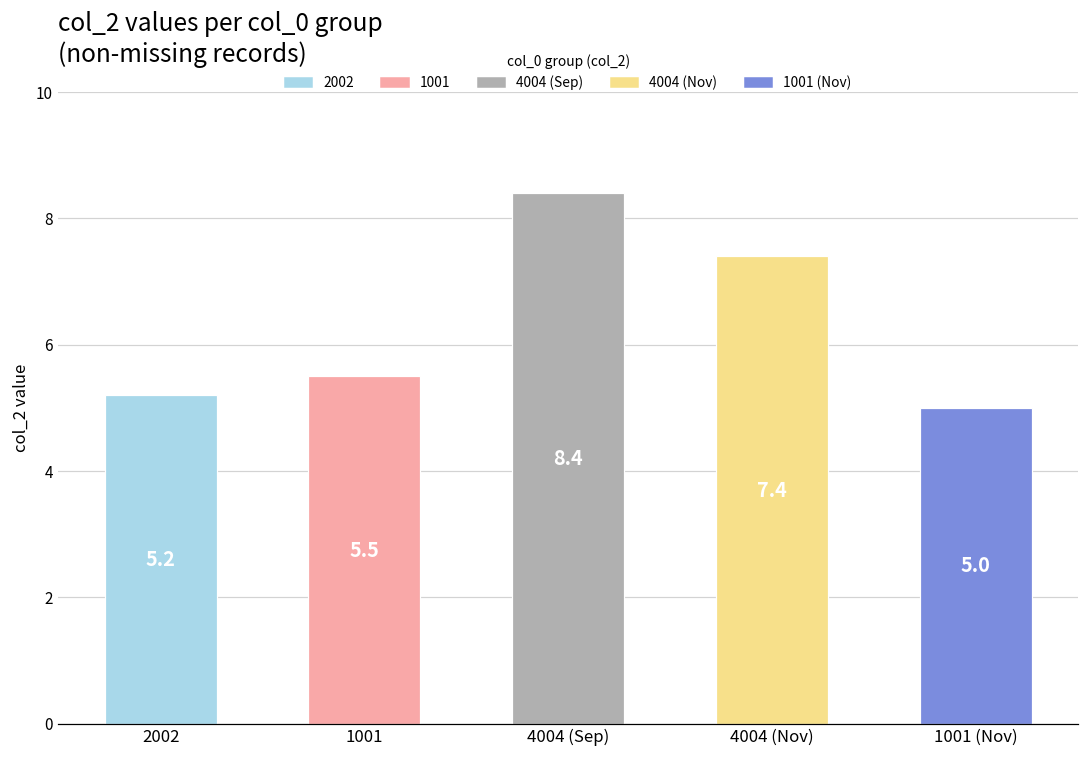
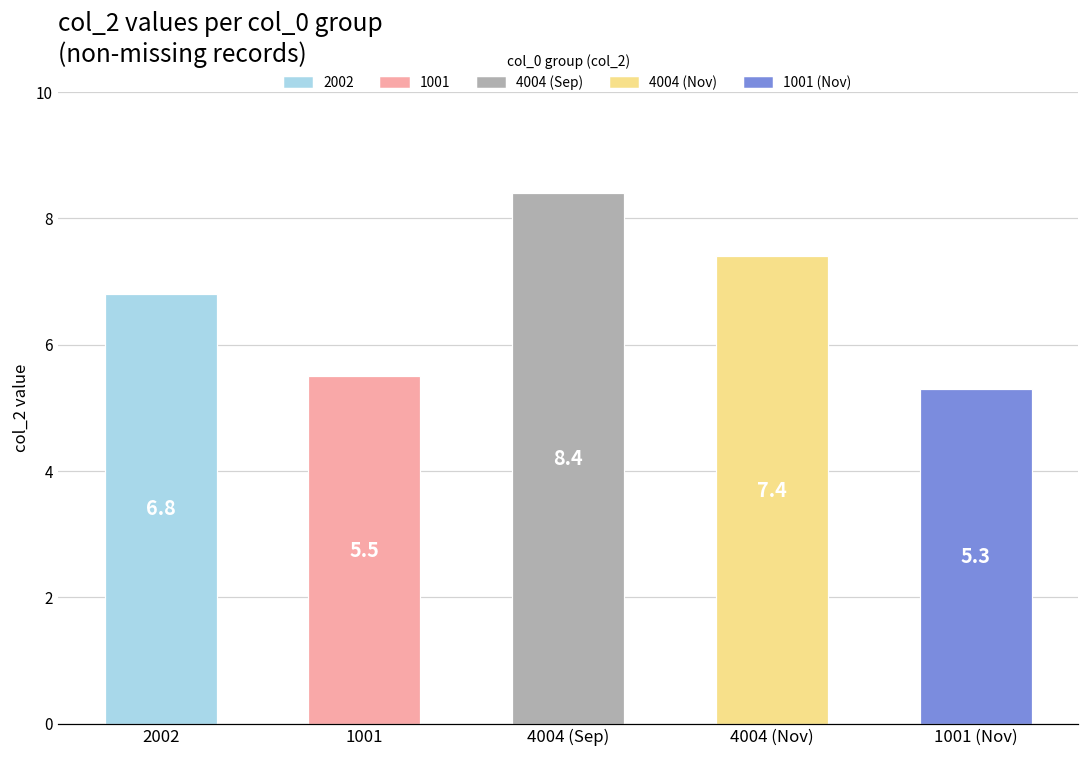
2002: 5.2 -> 6.8
1001 (Nov): 5.0 -> 5.3
